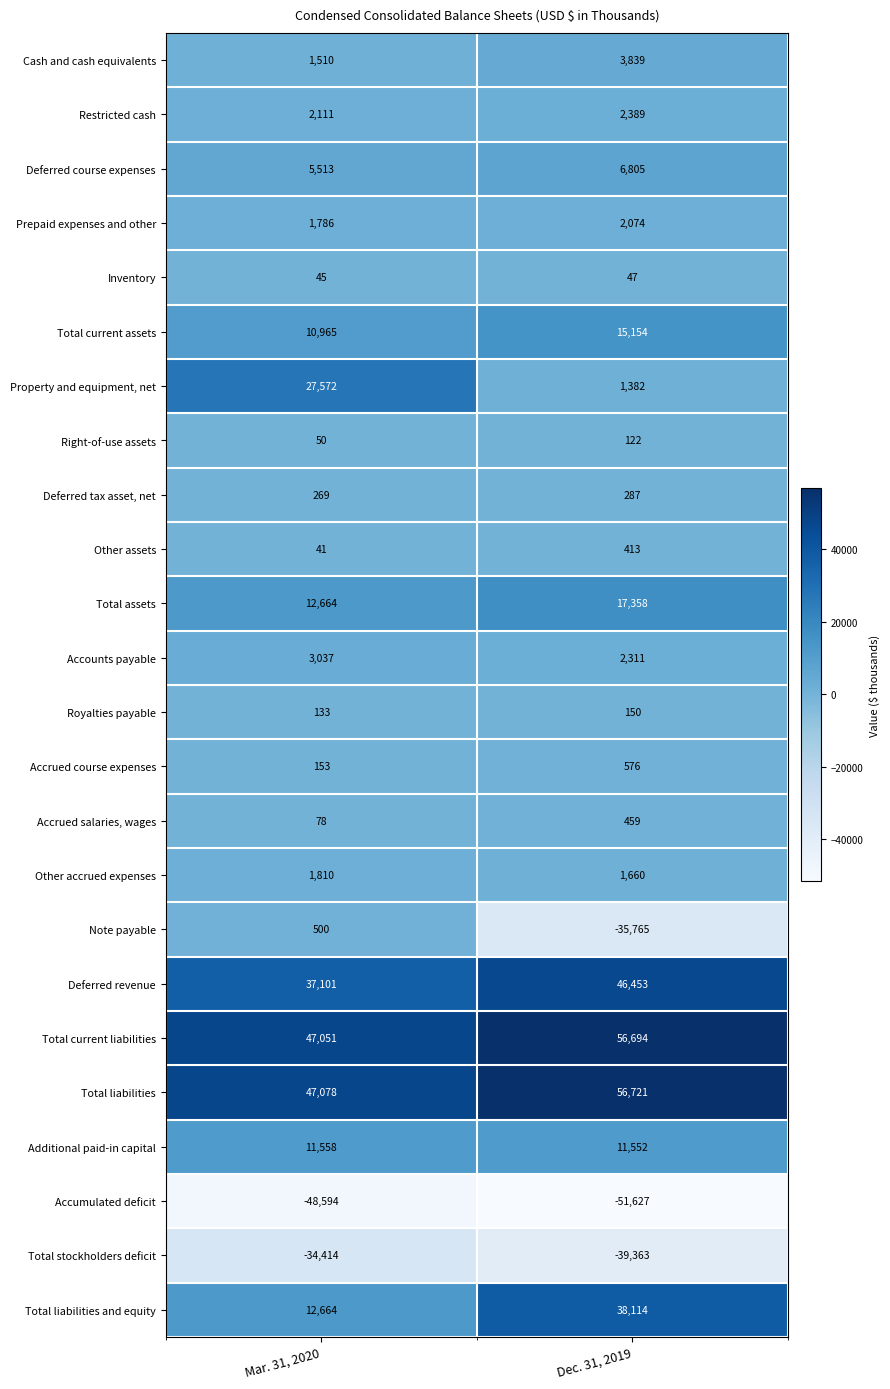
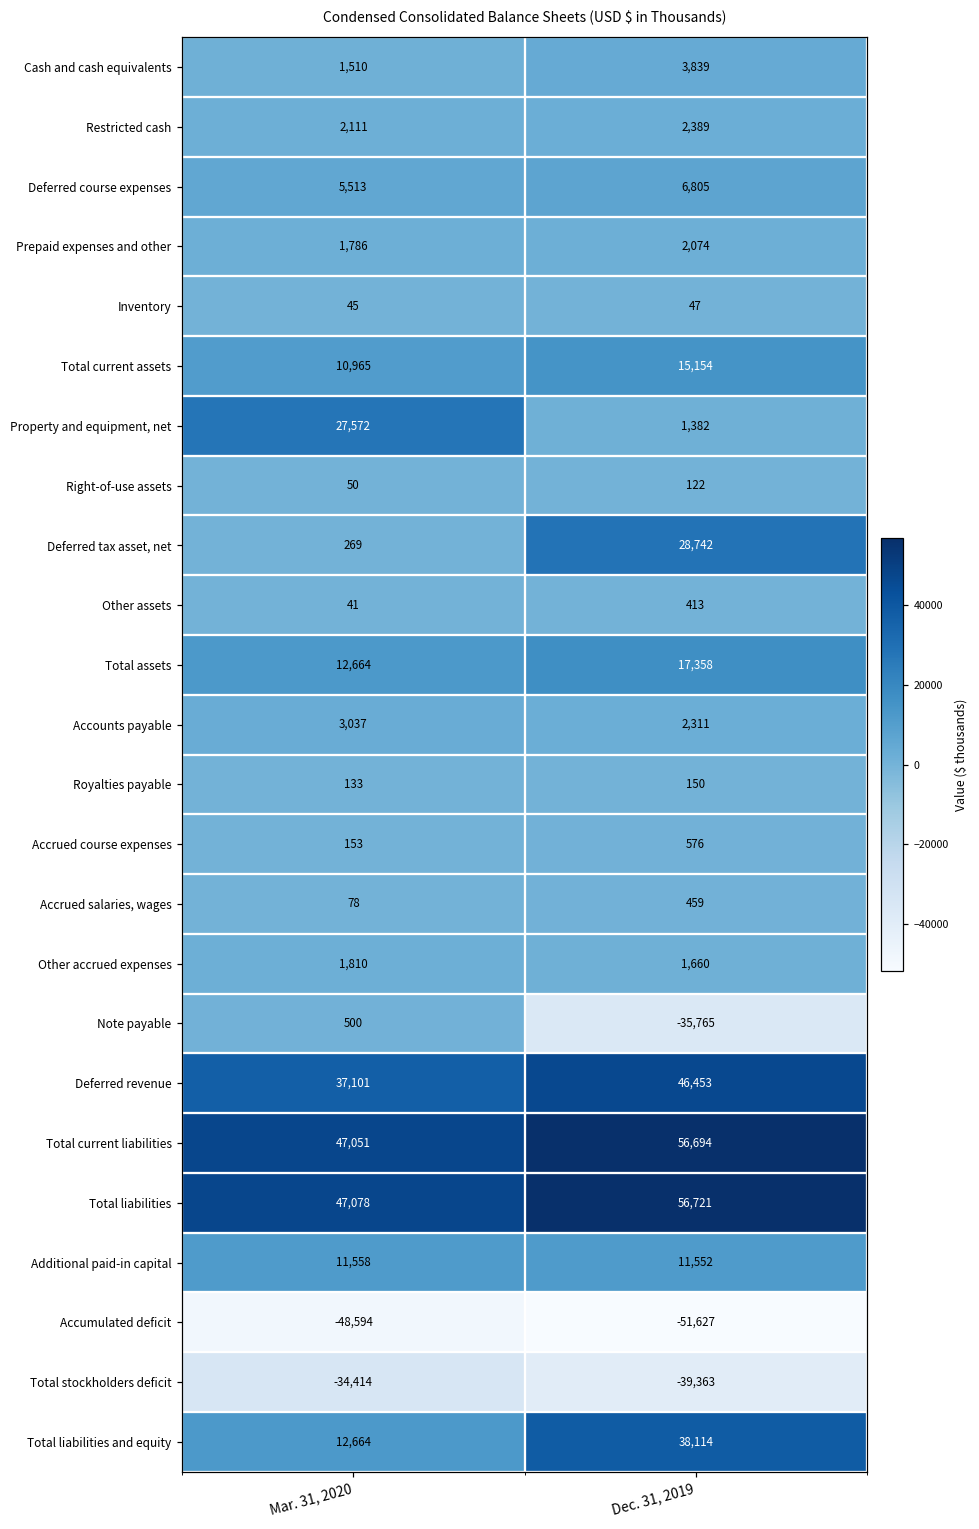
Deferred tax asset, net, Dec. 31, 2019: 287 -> 28,742
